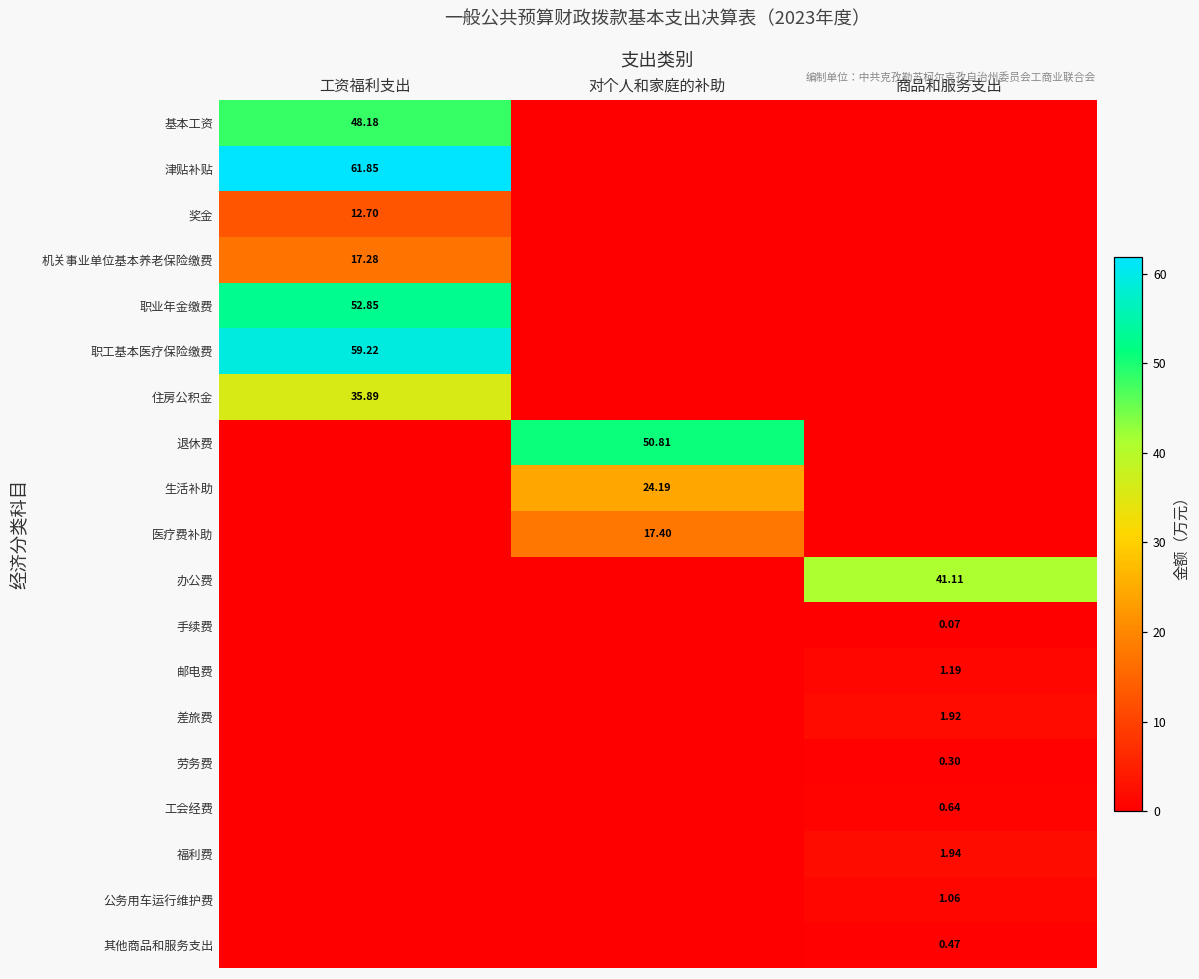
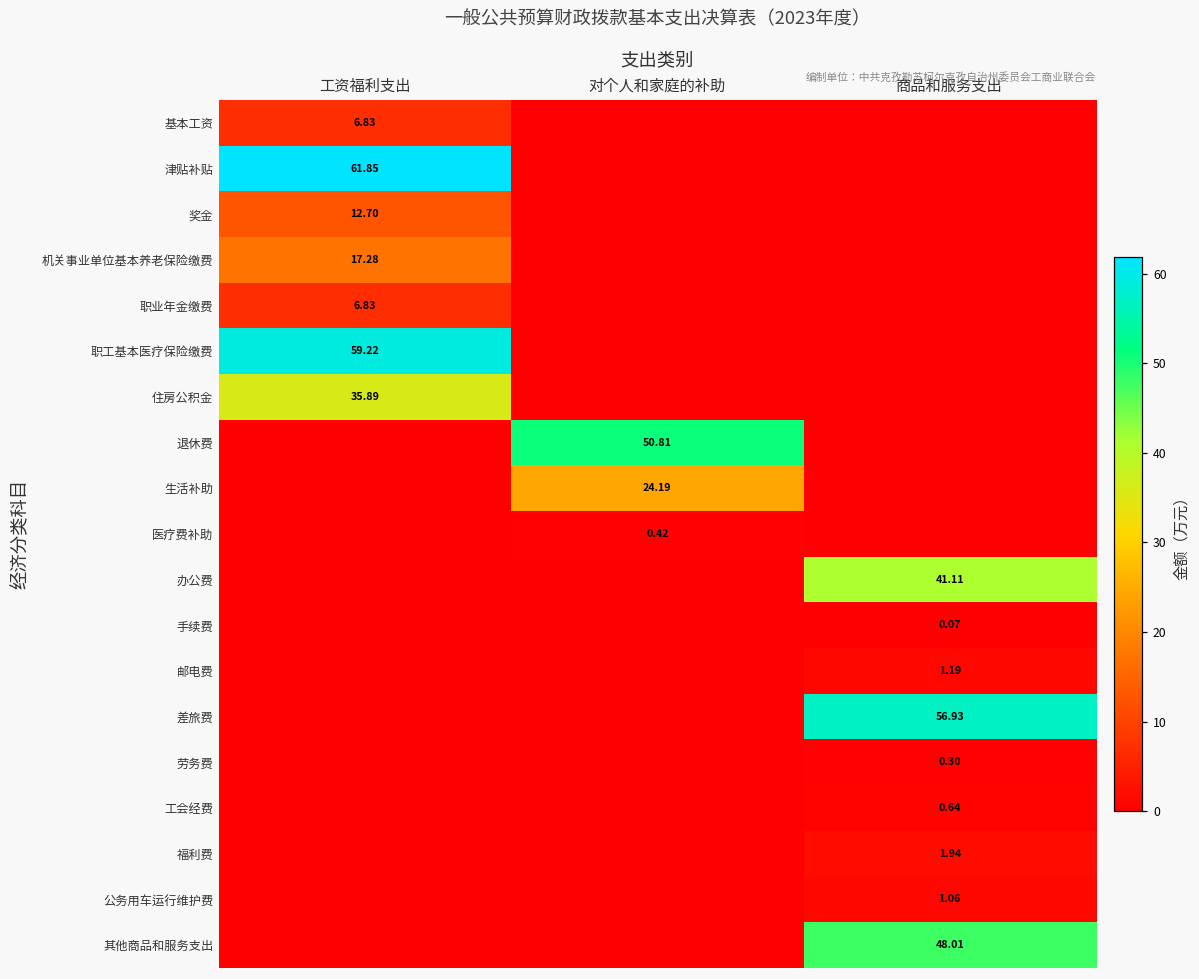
基本工资, 工资福利支出: 48.18 -> 6.83
职业年金缴费, 工资福利支出: 52.85 -> 6.83
医疗费补助, 对个人和家庭的补助: 17.40 -> 0.42
差旅费, 商品和服务支出: 1.92 -> 56.93
其他商品和服务支出, 商品和服务支出: 0.47 -> 48.01
